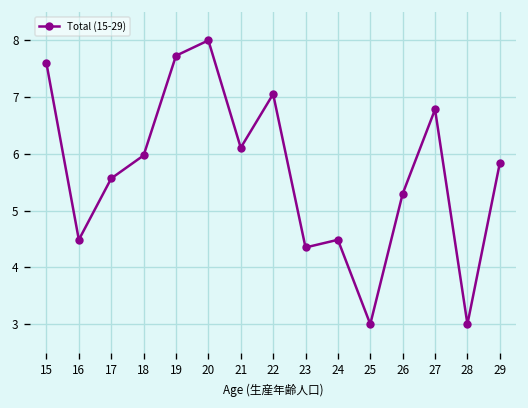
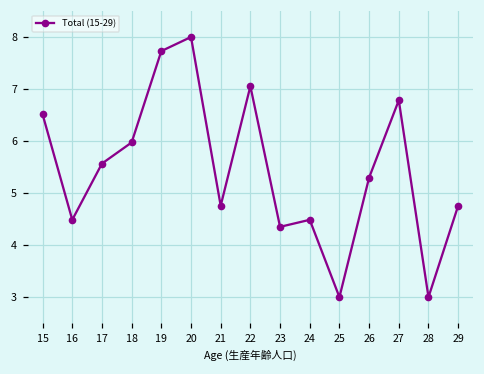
15: 7.6 -> 6.5
21: 6.1 -> 4.8
29: 5.8 -> 4.8
